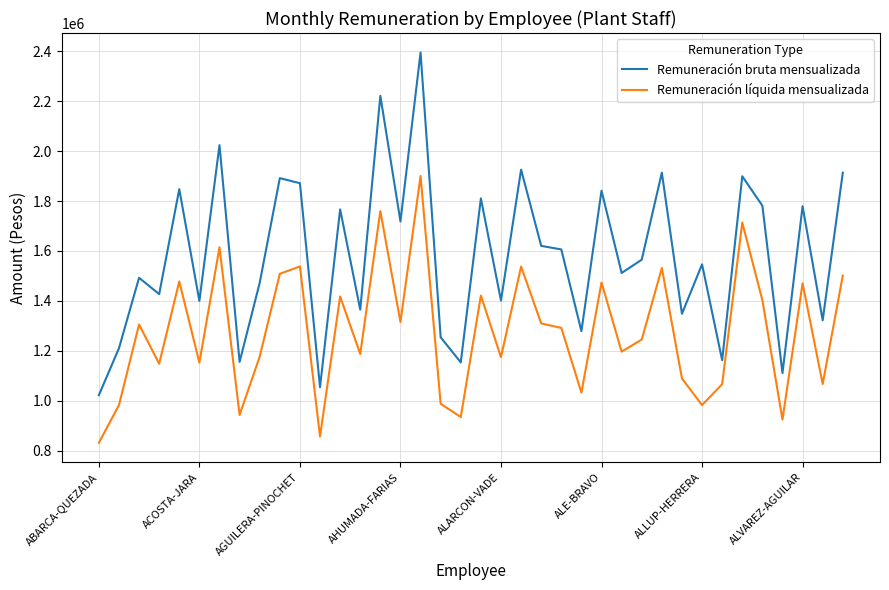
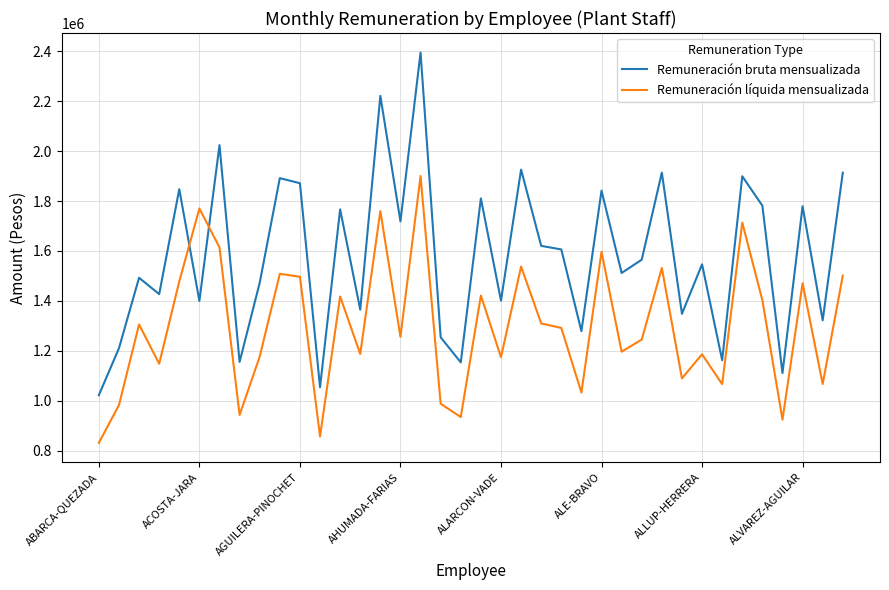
Remuneración líquida mensualizada, ACOSTA-JARA: 1150000 -> 1770000
Remuneración líquida mensualizada, AGUILERA-PINOCHET: 1540000 -> 1500000
Remuneración líquida mensualizada, AHUMADA-FARIAS: 1320000 -> 1260000
Remuneración líquida mensualizada, ALE-BRAVO: 1470000 -> 1600000
Remuneración líquida mensualizada, ALLUP-HERRERA: 980000 -> 1190000
